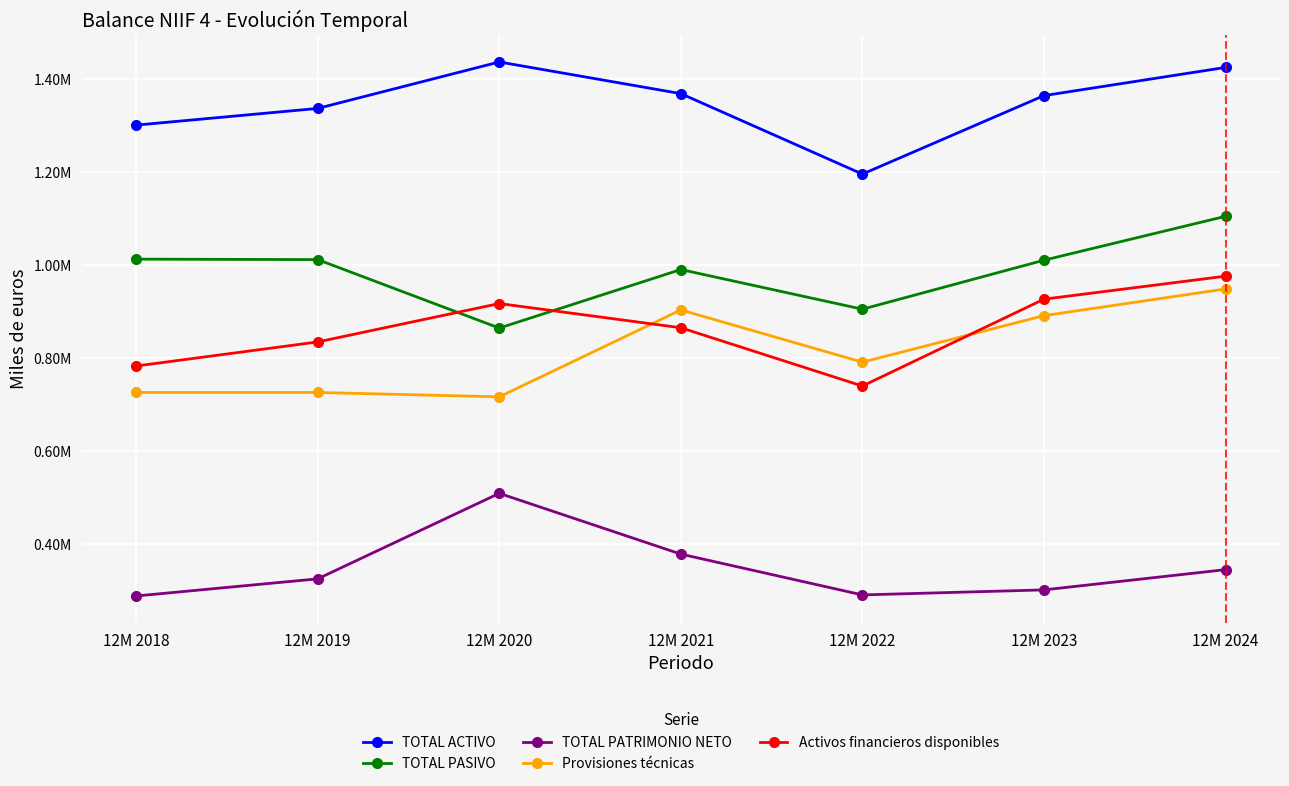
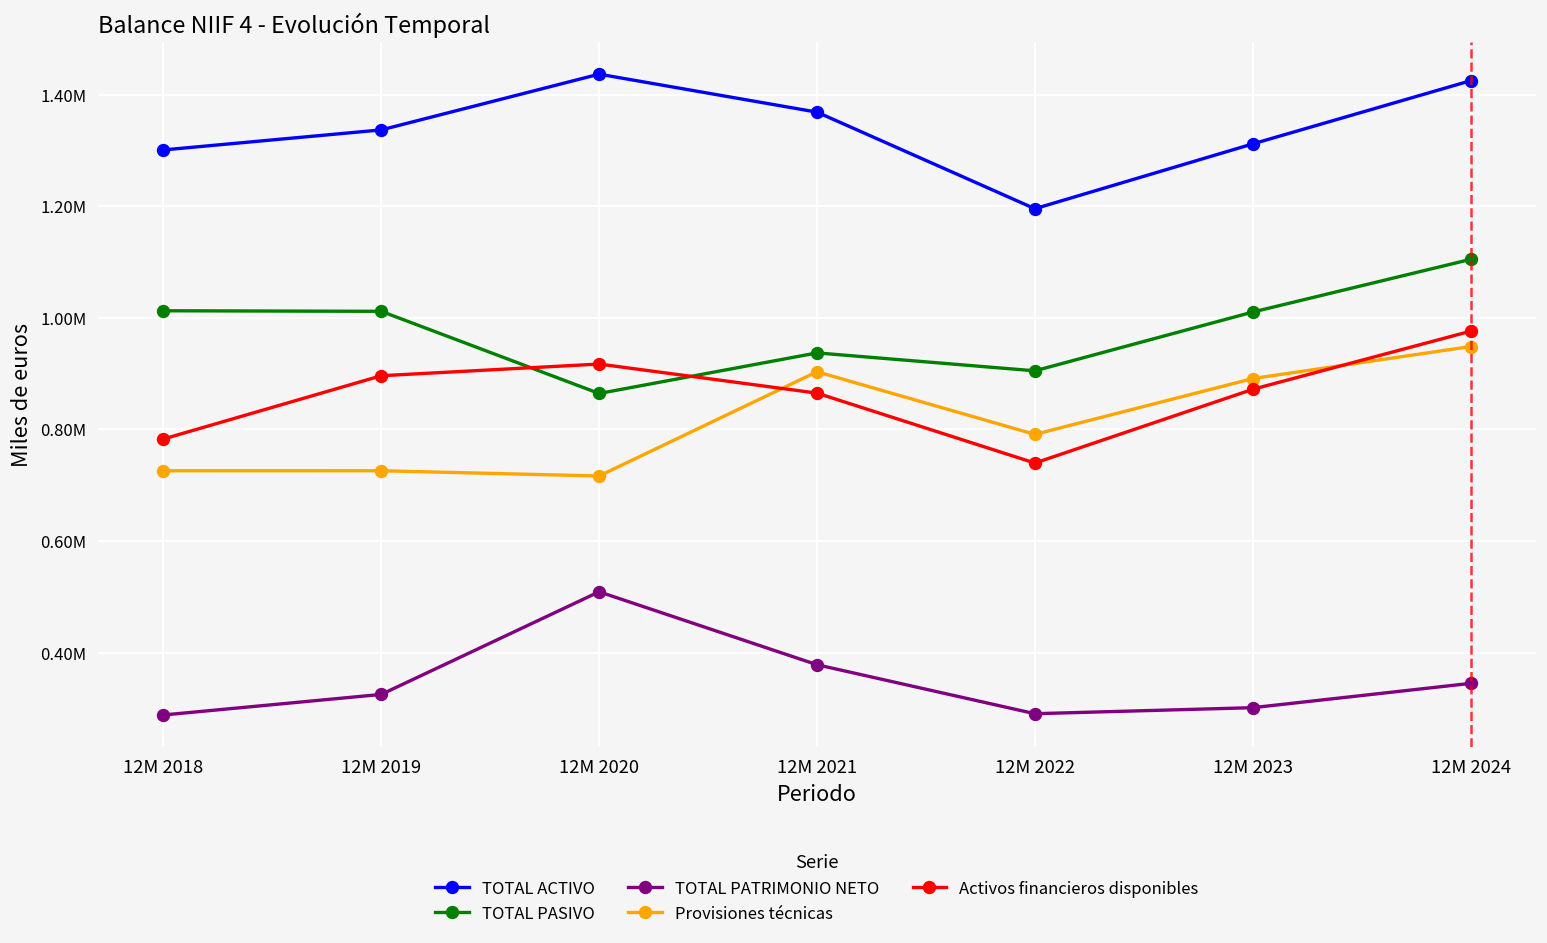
Activos financieros disponibles, 12M 2019: 830000 -> 900000
TOTAL PASIVO, 12M 2021: 990000 -> 940000
TOTAL ACTIVO, 12M 2023: 1360000 -> 1310000
Activos financieros disponibles, 12M 2023: 930000 -> 870000
